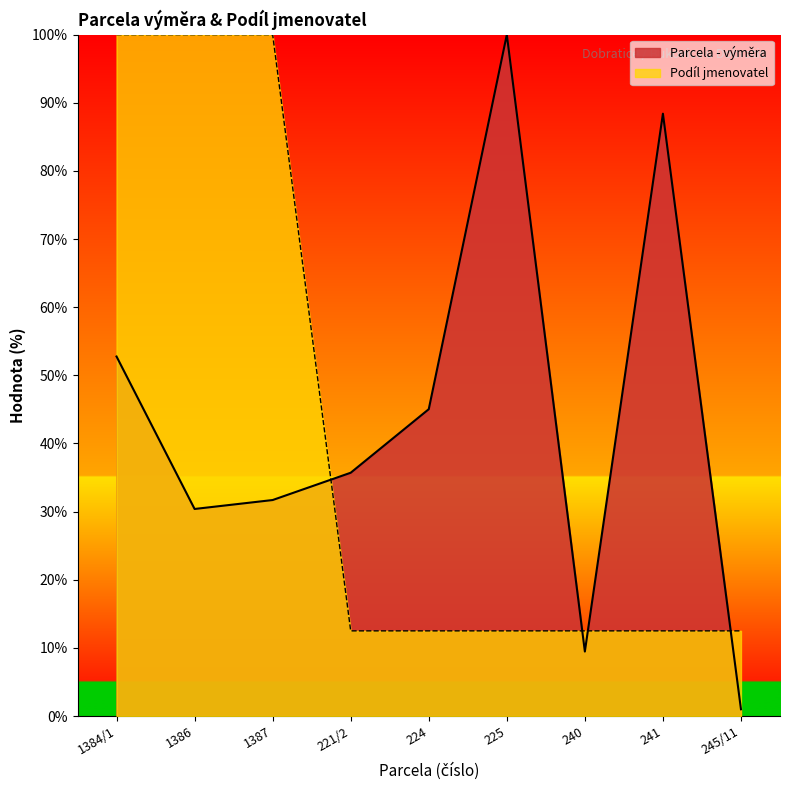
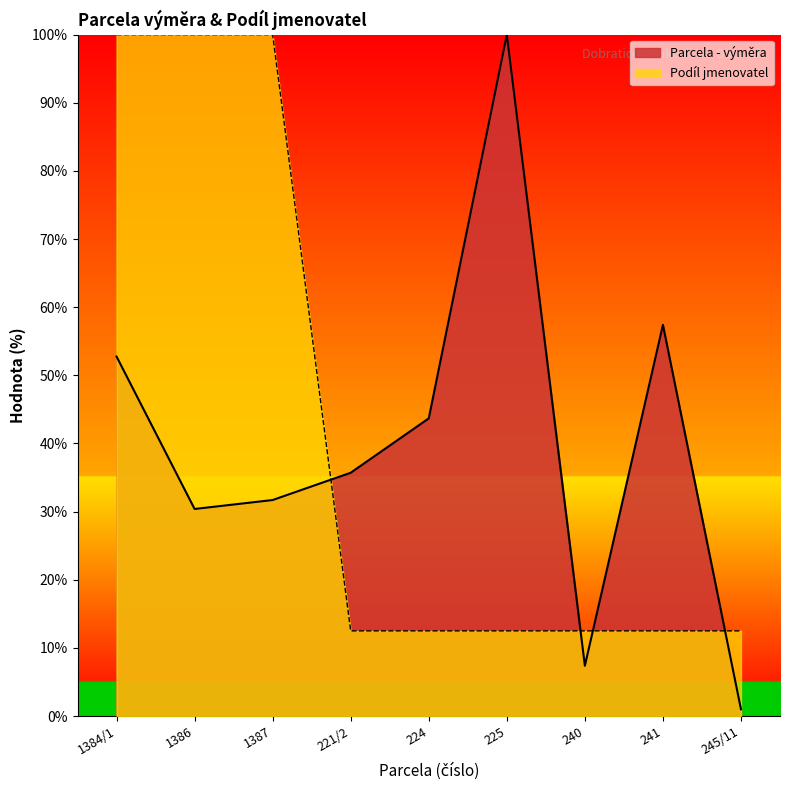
Parcela - výměra, 224: 45% -> 44%
Parcela - výměra, 240: 9% -> 7%
Parcela - výměra, 241: 88% -> 57%
